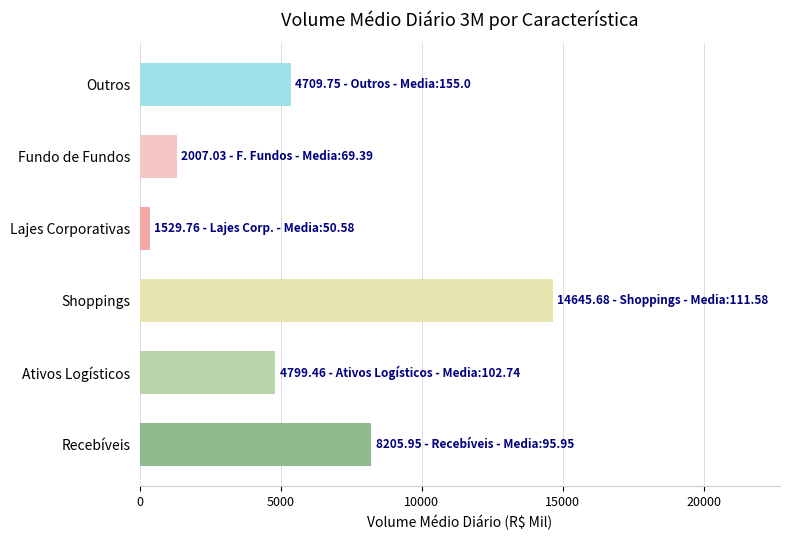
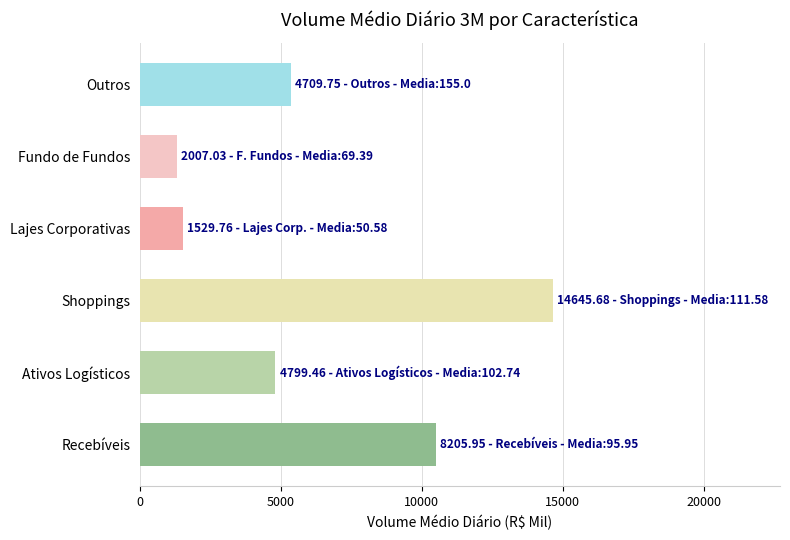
Lajes Corporativas: 400 -> 1500
Recebíveis: 8200 -> 10500
